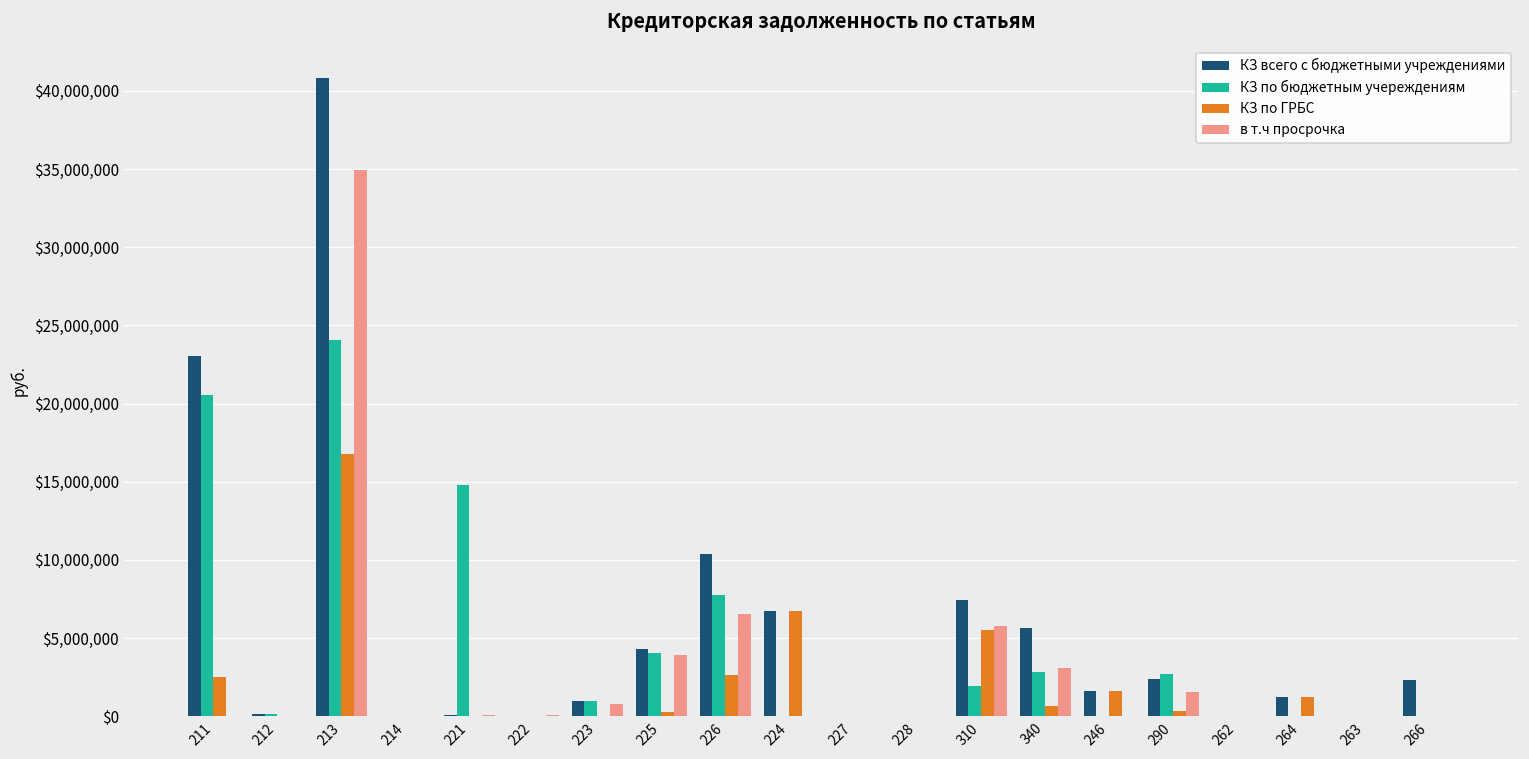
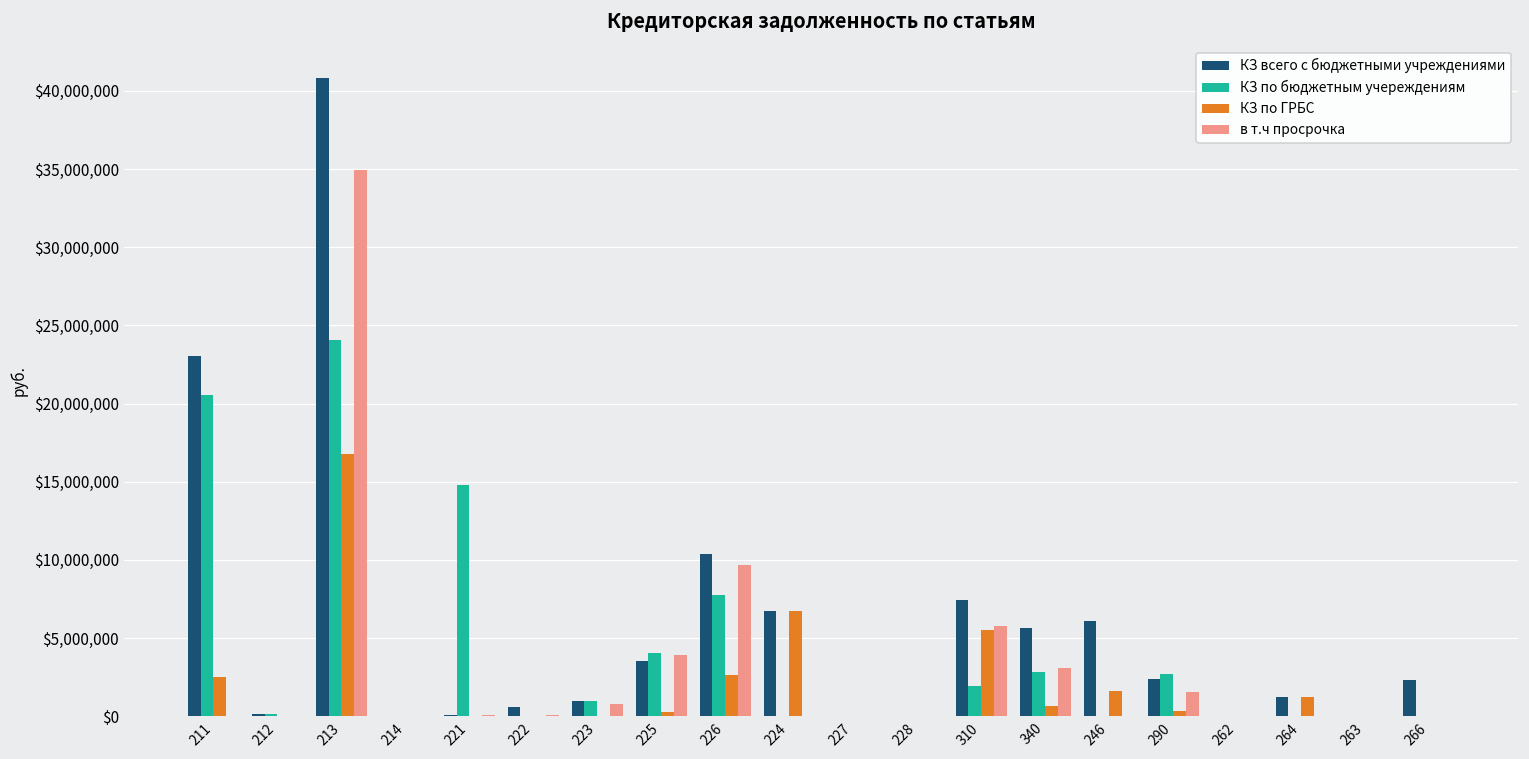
КЗ всего с бюджетными учреждениями, 222: $0 -> $600,000
КЗ всего с бюджетными учреждениями, 225: $4,300,000 -> $3,500,000
в т.ч просрочка, 226: $6,500,000 -> $9,600,000
КЗ всего с бюджетными учреждениями, 246: $1,600,000 -> $6,100,000
